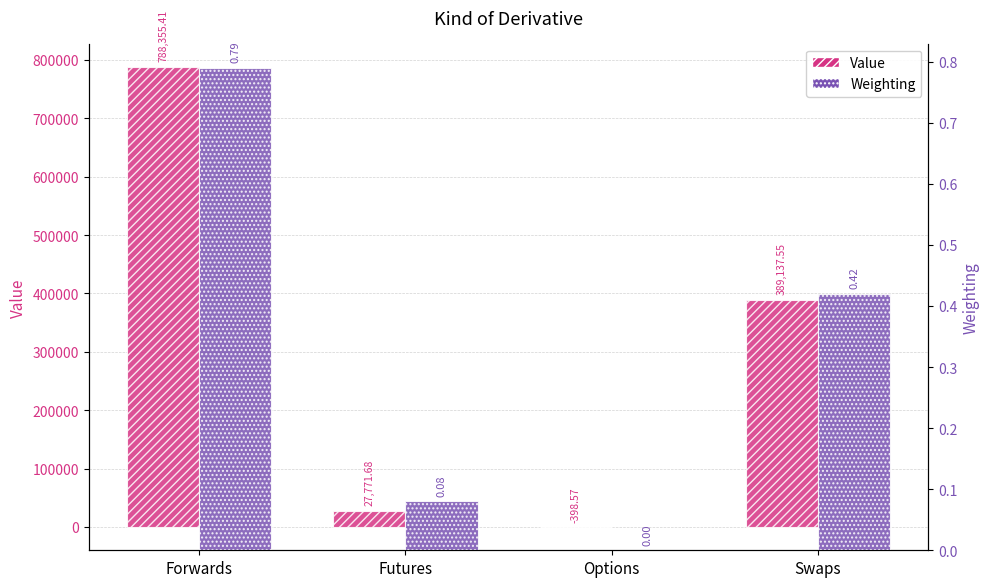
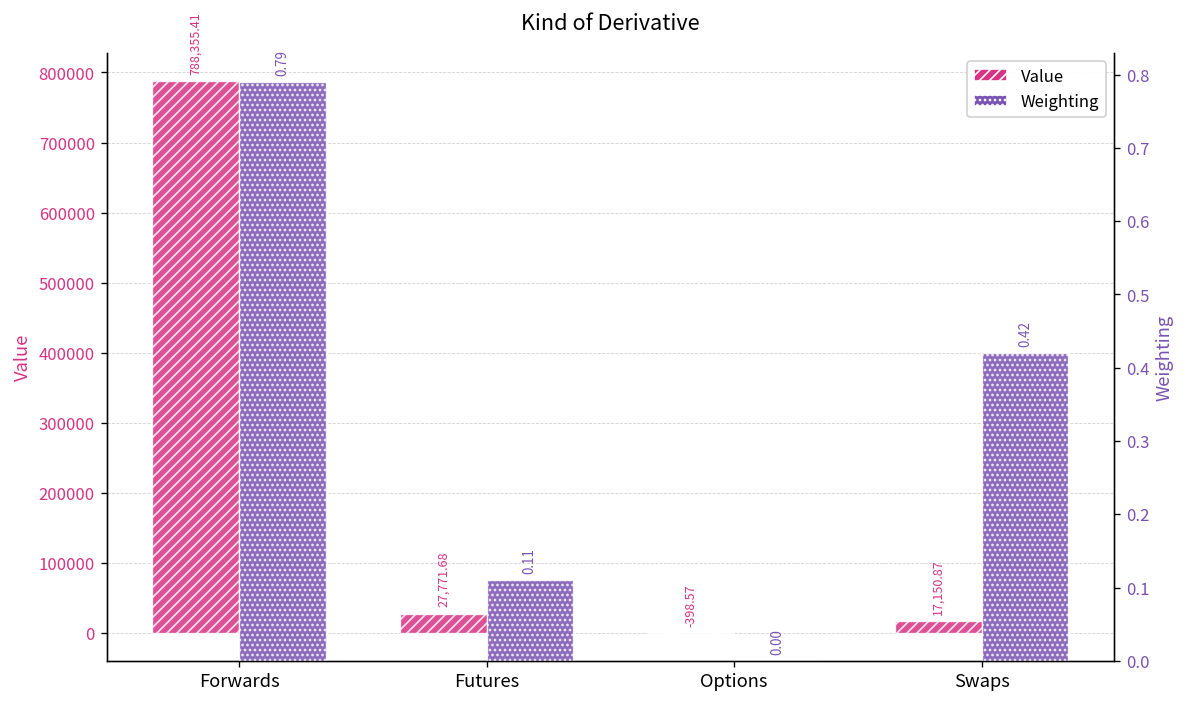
Value, Swaps: 389,137.55 -> 17,150.87
Weighting, Futures: 0.08 -> 0.11
